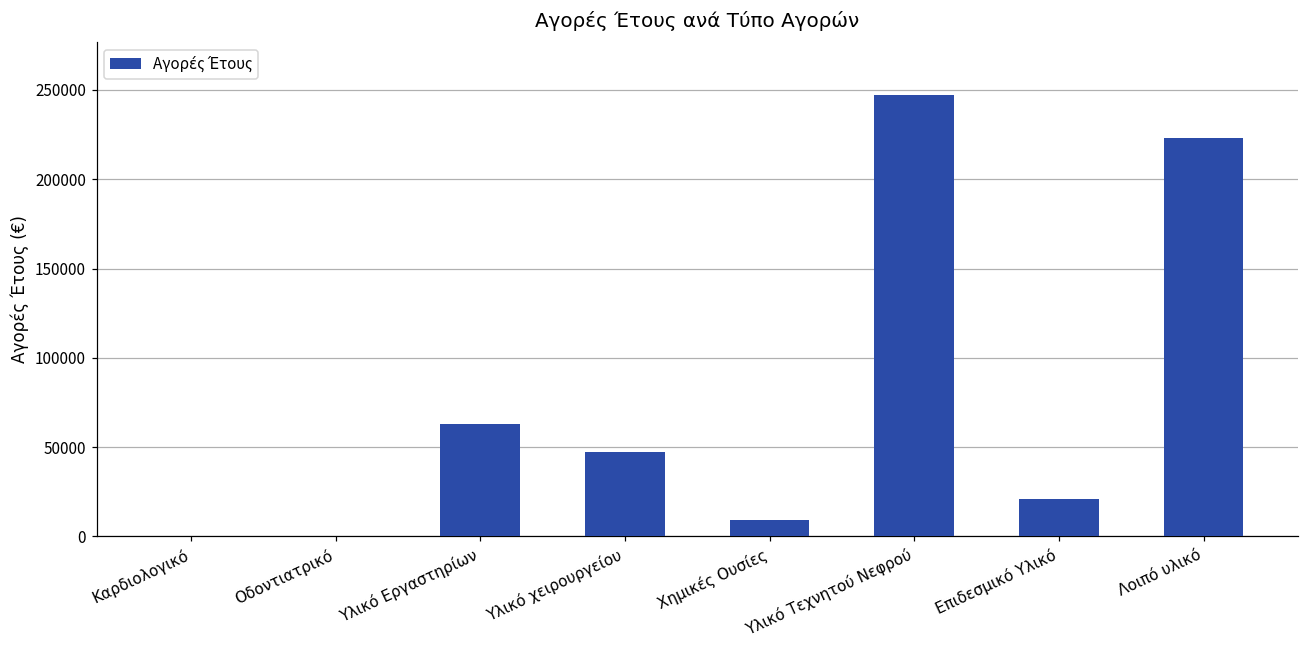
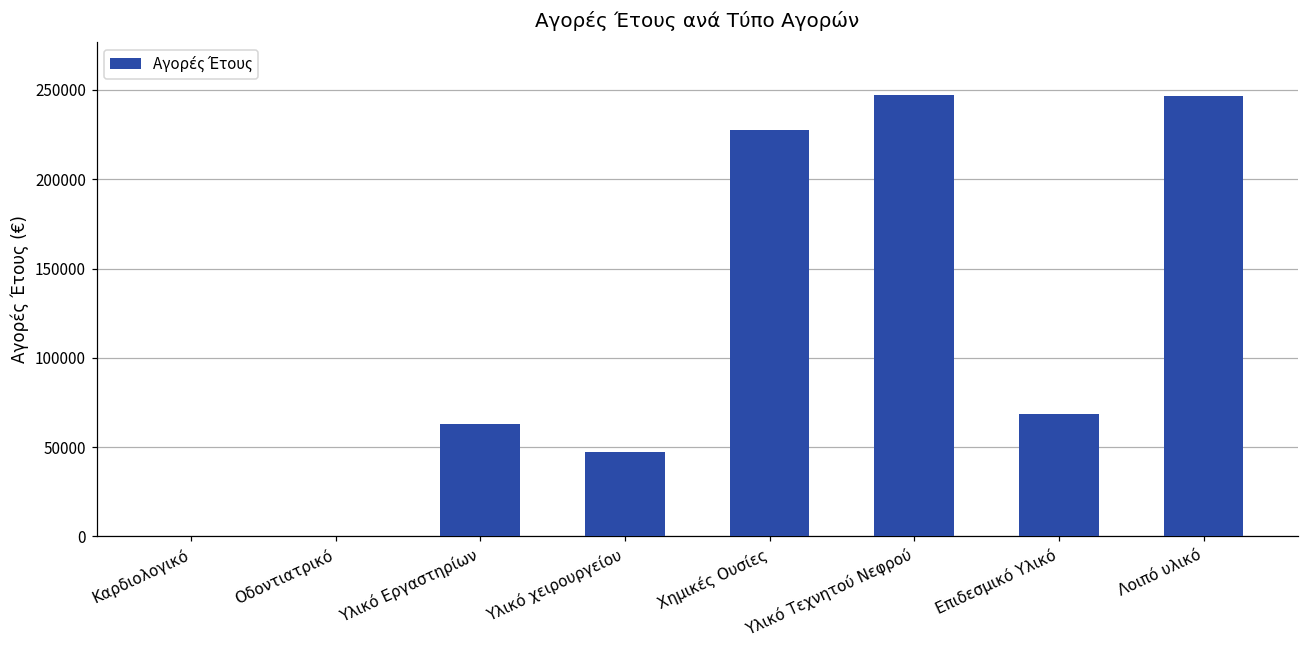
Χημικές Ουσίες: 9000 -> 228000
Επιδεσμικό Υλικό: 21000 -> 68000
Λοιπό υλικό: 223000 -> 247000
